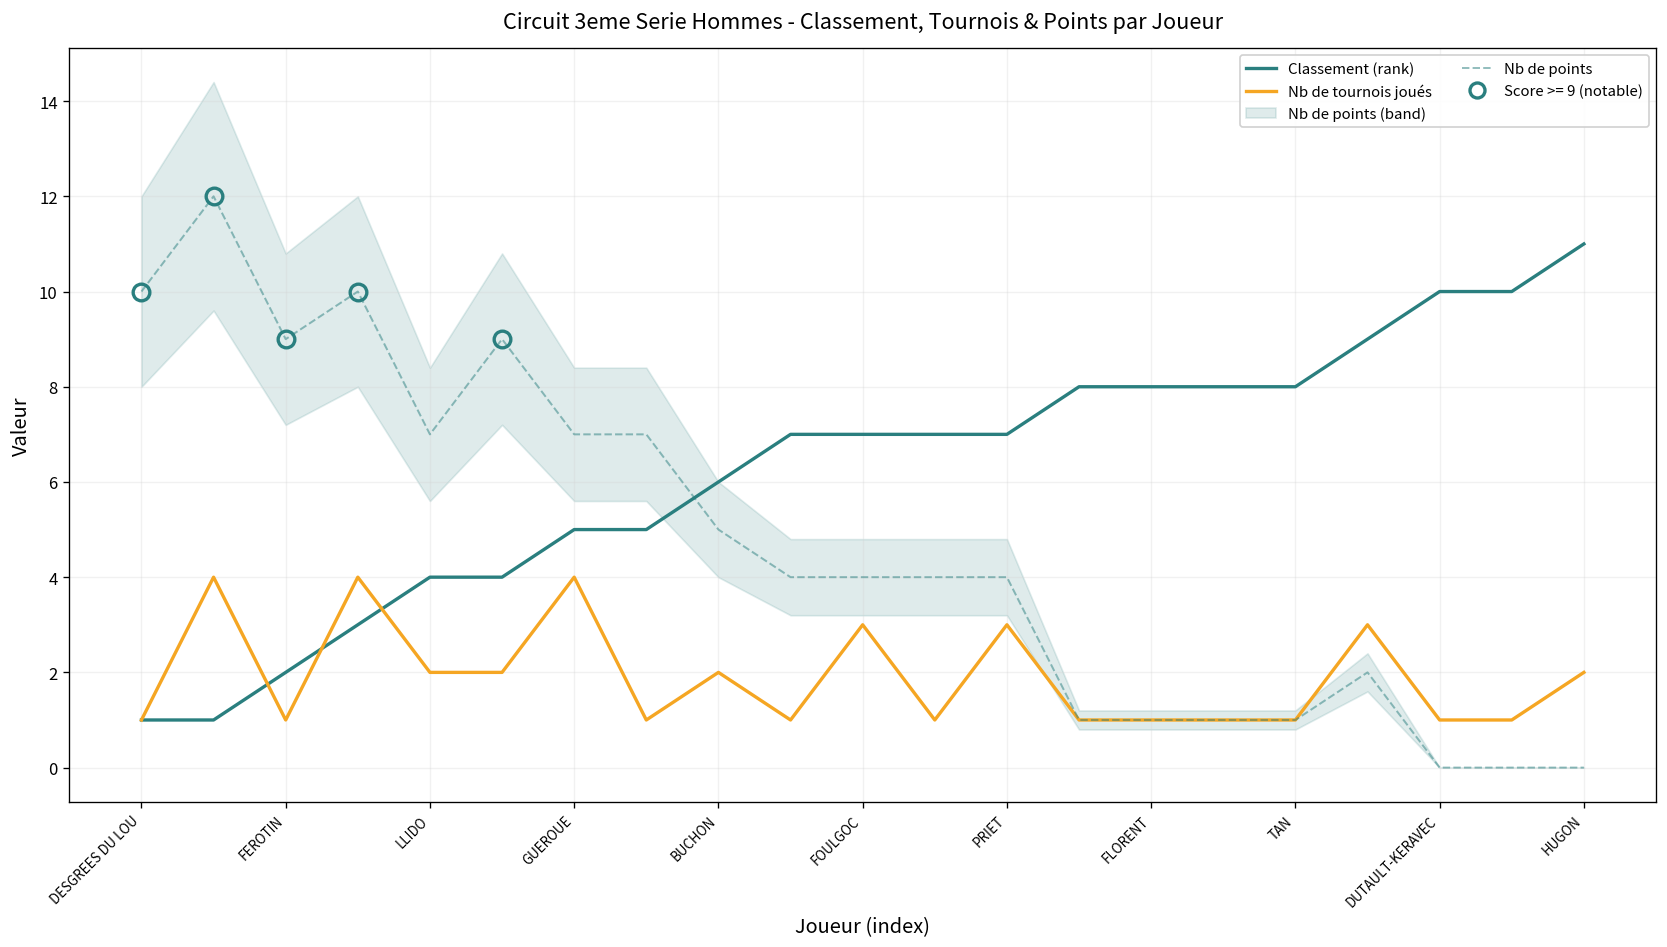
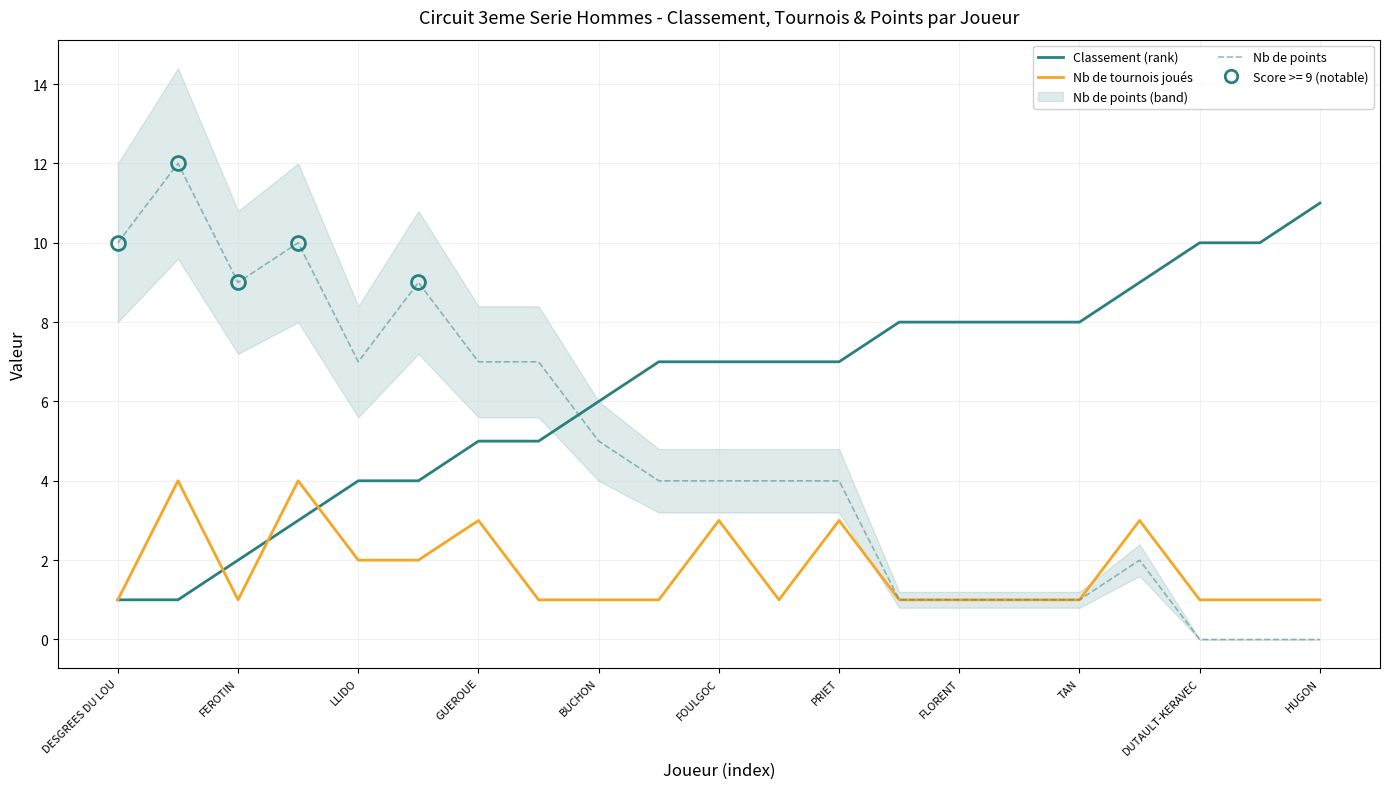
Nb de tournois joués, GUEROUE: 4 -> 3
Nb de tournois joués, BUCHON: 2 -> 1
Nb de tournois joués, HUGON: 2 -> 1
